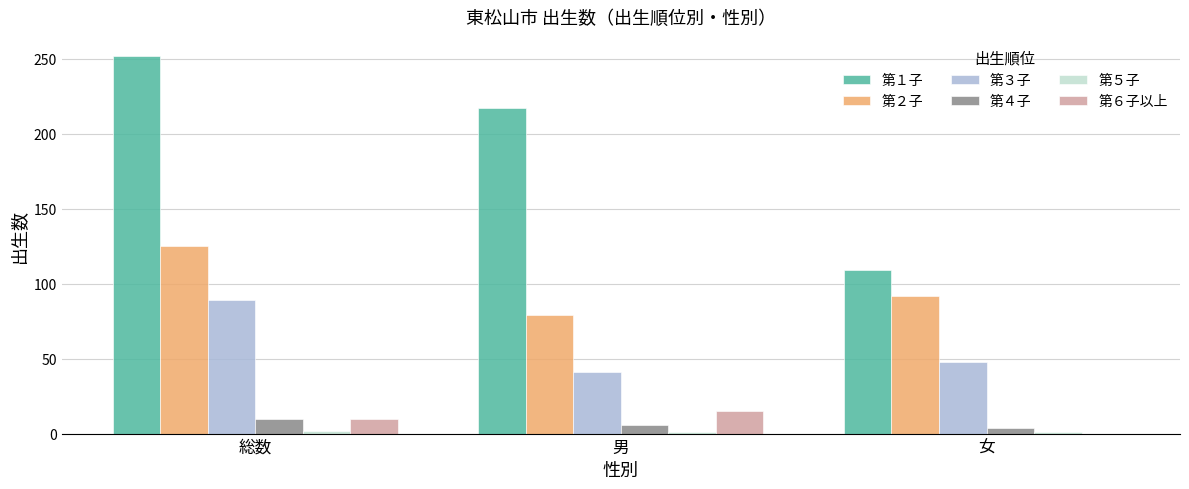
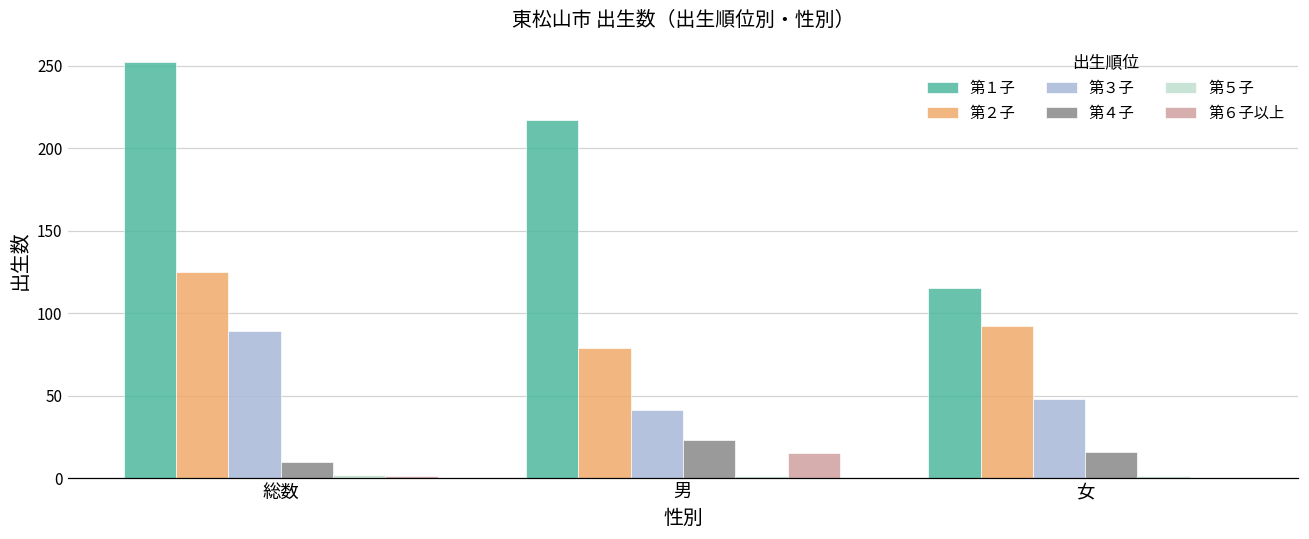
第６子以上, 総数: 10 -> 1
第４子, 男: 6 -> 23
第１子, 女: 109 -> 115
第４子, 女: 4 -> 16
